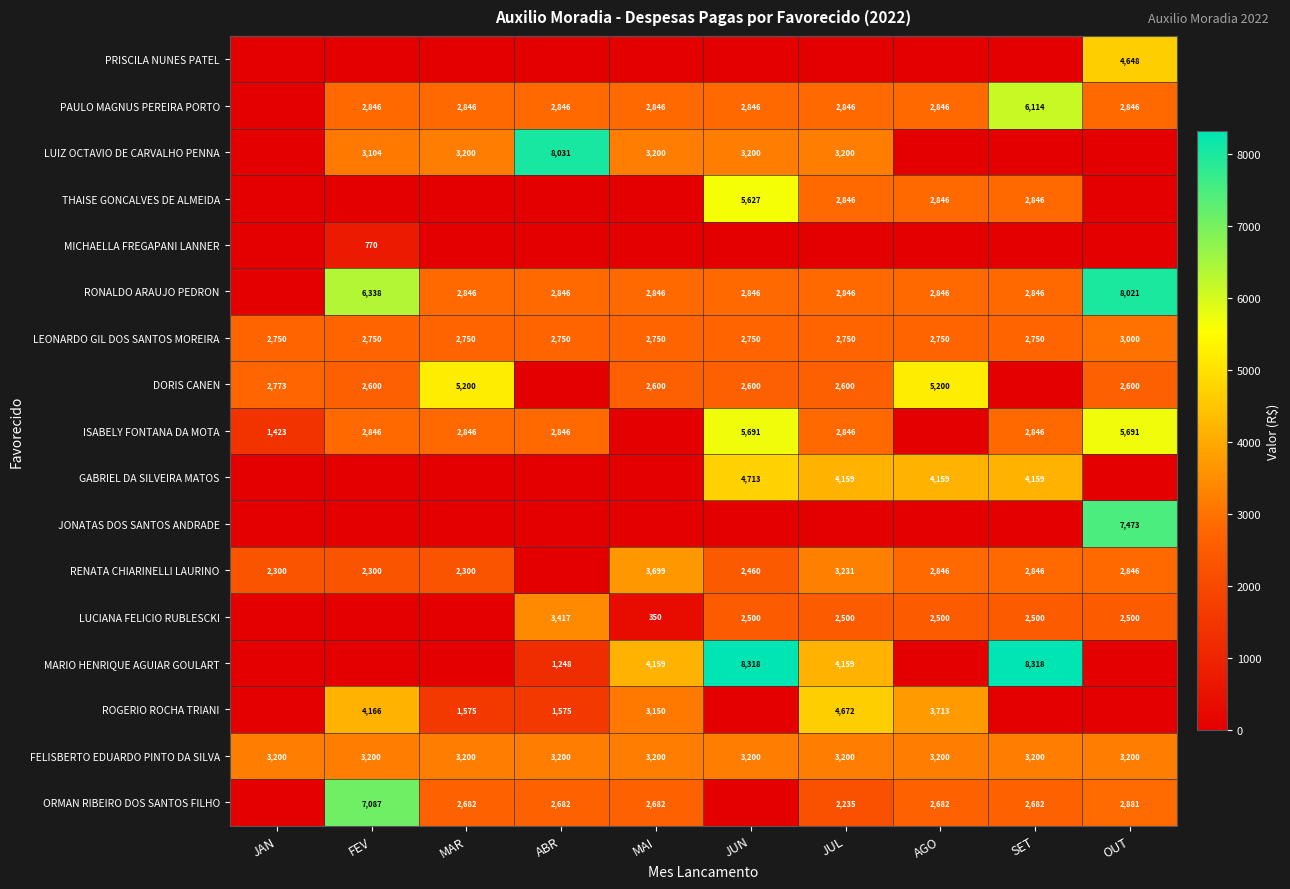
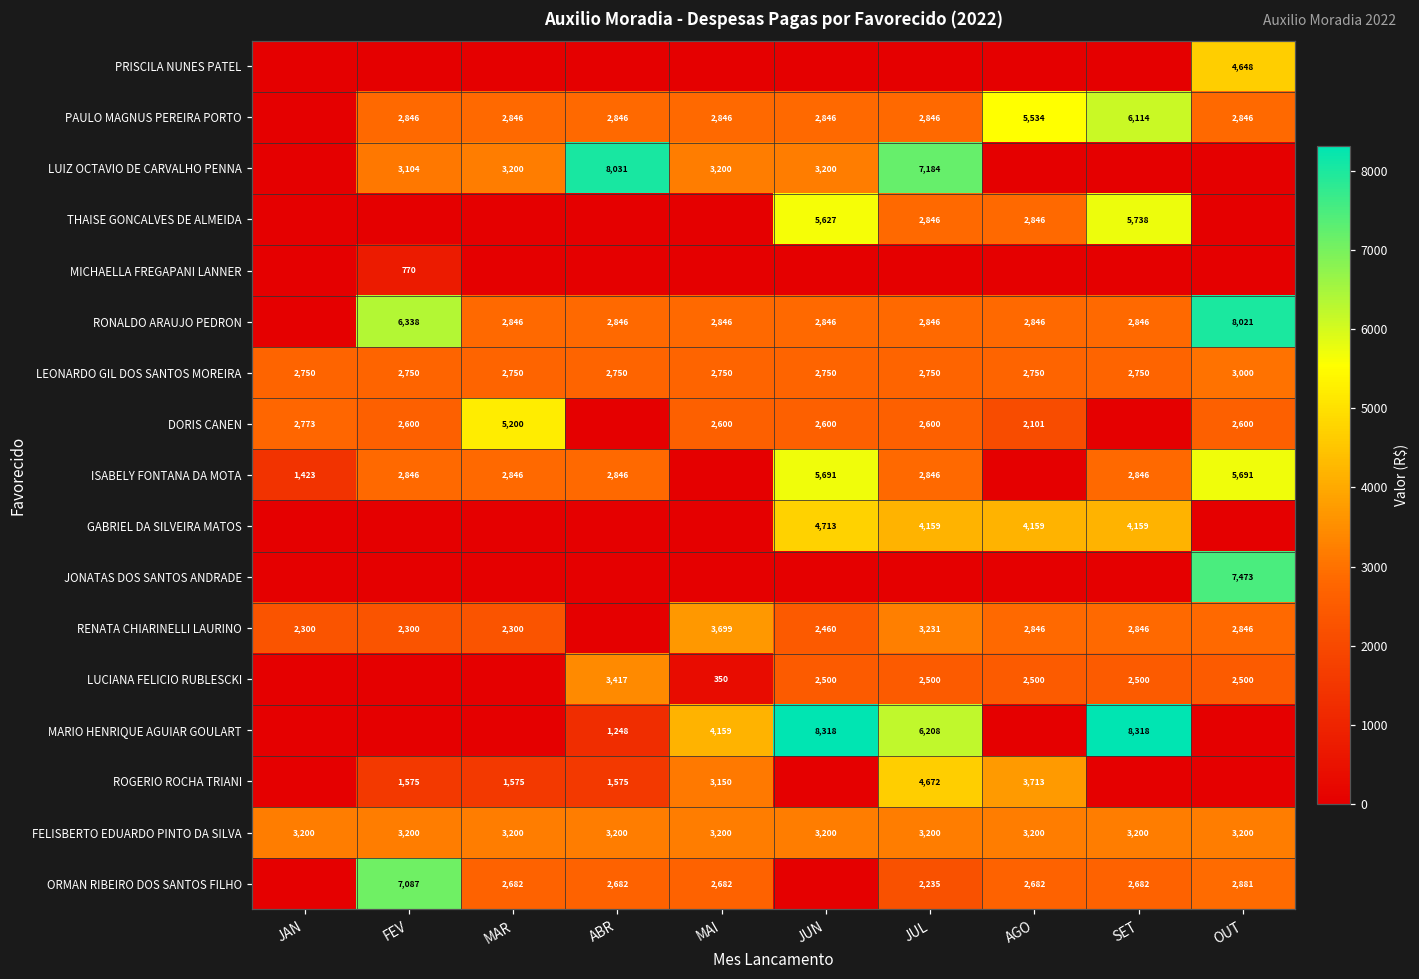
PAULO MAGNUS PEREIRA PORTO, AGO: 2,846 -> 5,534
LUIZ OCTAVIO DE CARVALHO PENNA, JUL: 3,200 -> 7,184
THAISE GONCALVES DE ALMEIDA, SET: 2,846 -> 5,738
DORIS CANEN, AGO: 5,200 -> 2,101
MARIO HENRIQUE AGUIAR GOULART, JUL: 4,159 -> 6,208
ROGERIO ROCHA TRIANI, FEV: 4,166 -> 1,575
